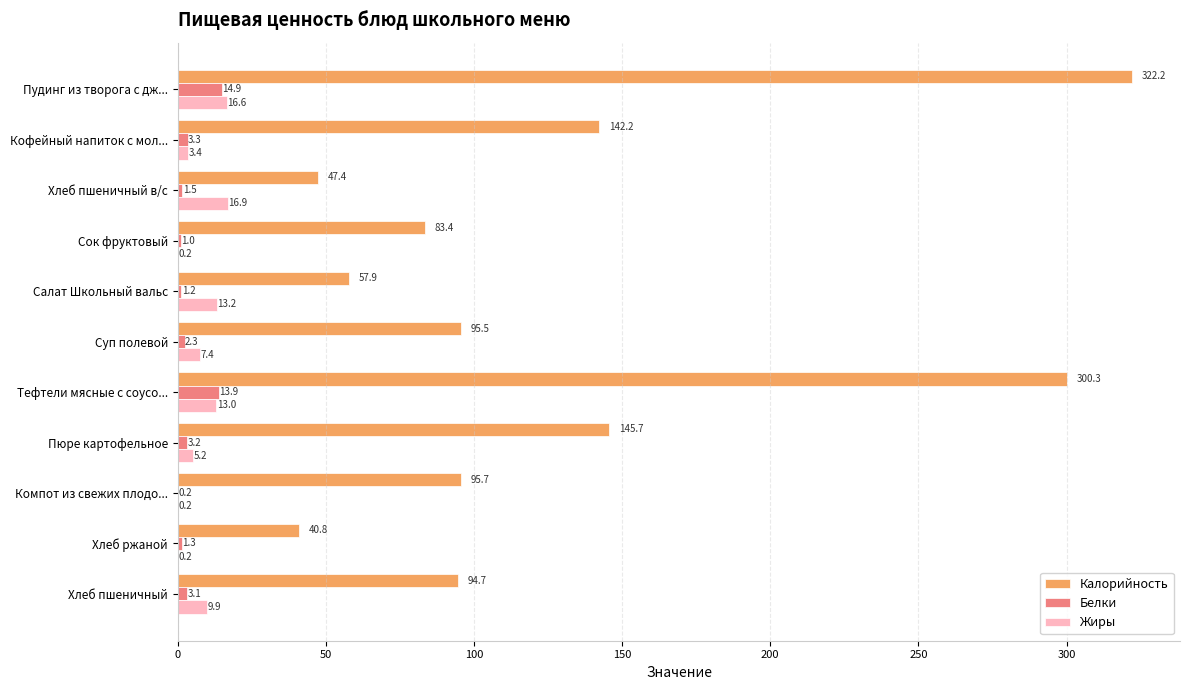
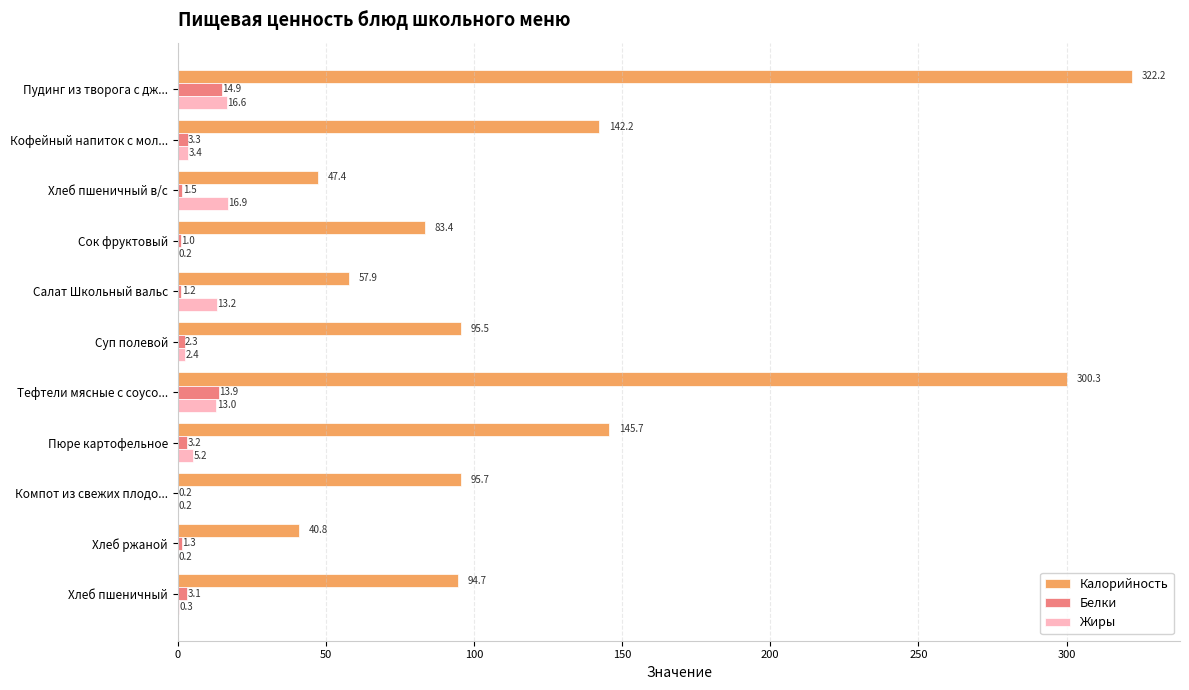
Жиры, Суп полевой: 7.4 -> 2.4
Жиры, Хлеб пшеничный: 9.9 -> 0.3
